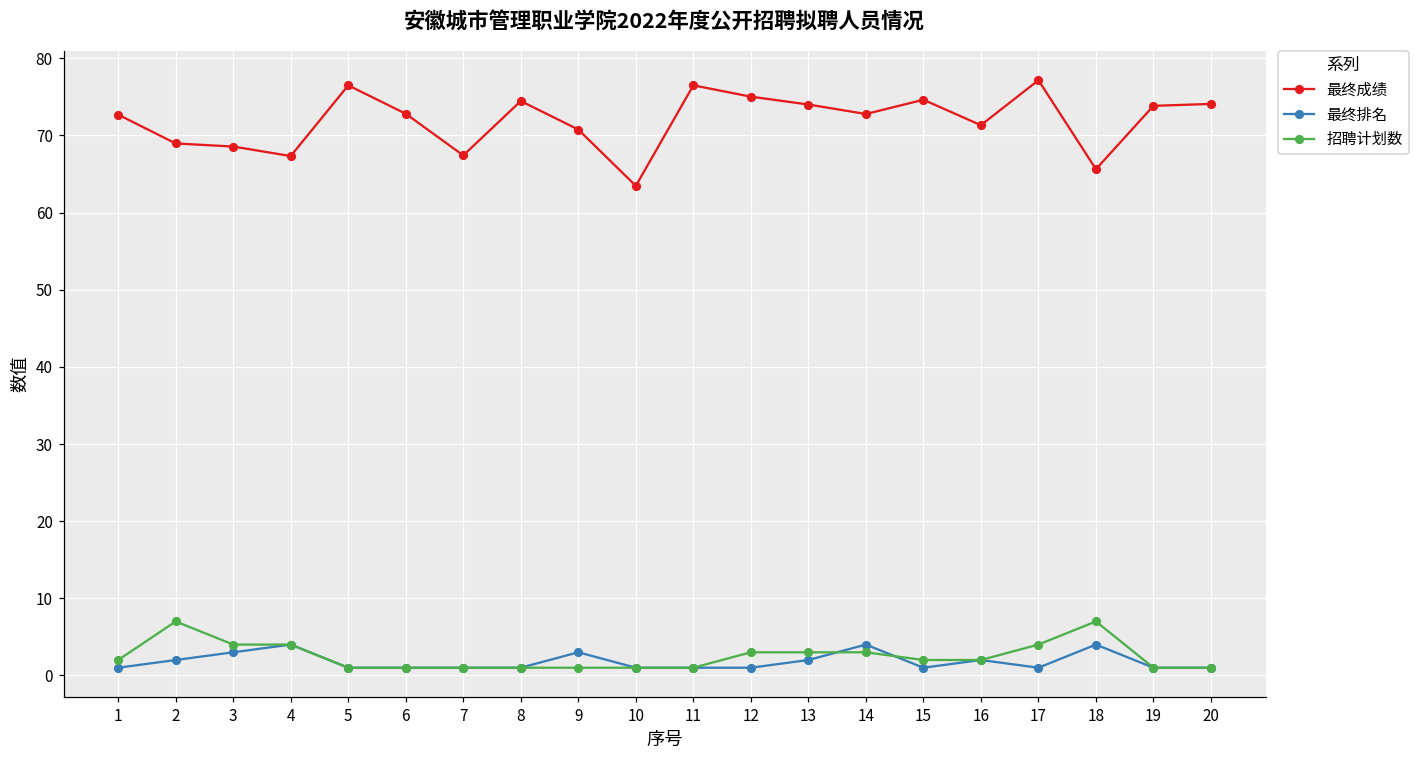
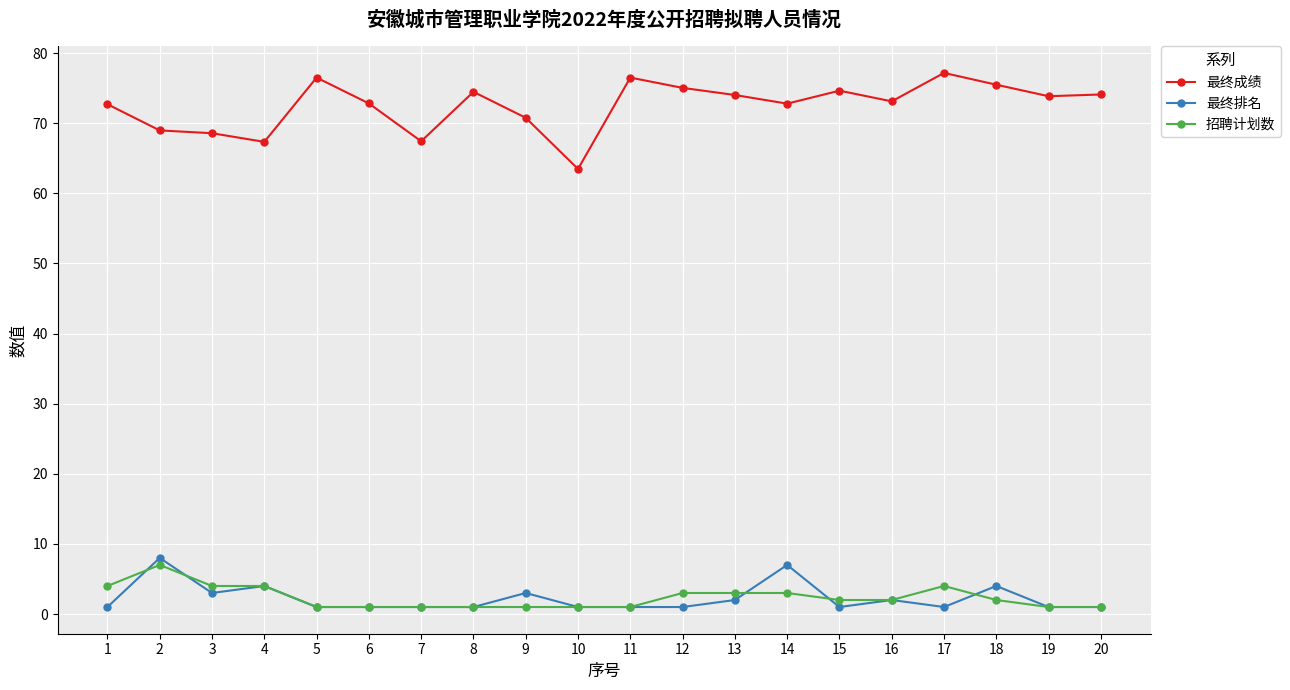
招聘计划数, 1: 2 -> 4
最终排名, 2: 2 -> 8
最终排名, 14: 4 -> 7
最终成绩, 16: 71 -> 73
最终成绩, 18: 66 -> 75
招聘计划数, 18: 7 -> 2
